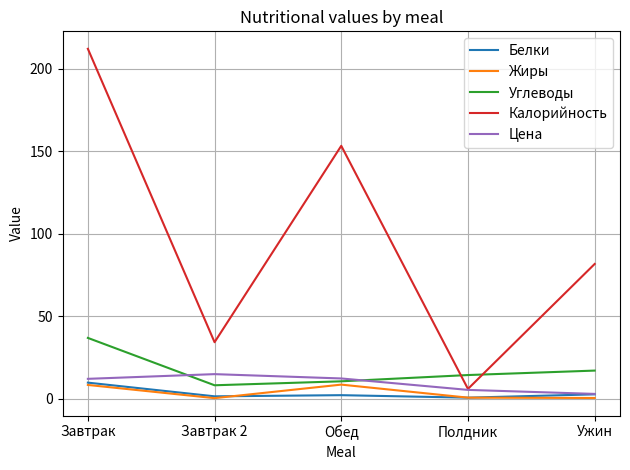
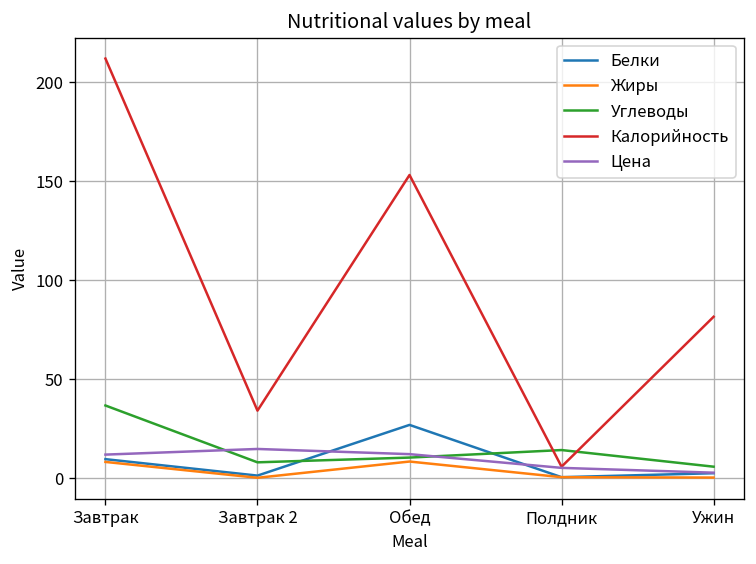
Белки, Обед: 2 -> 27
Углеводы, Ужин: 17 -> 6
